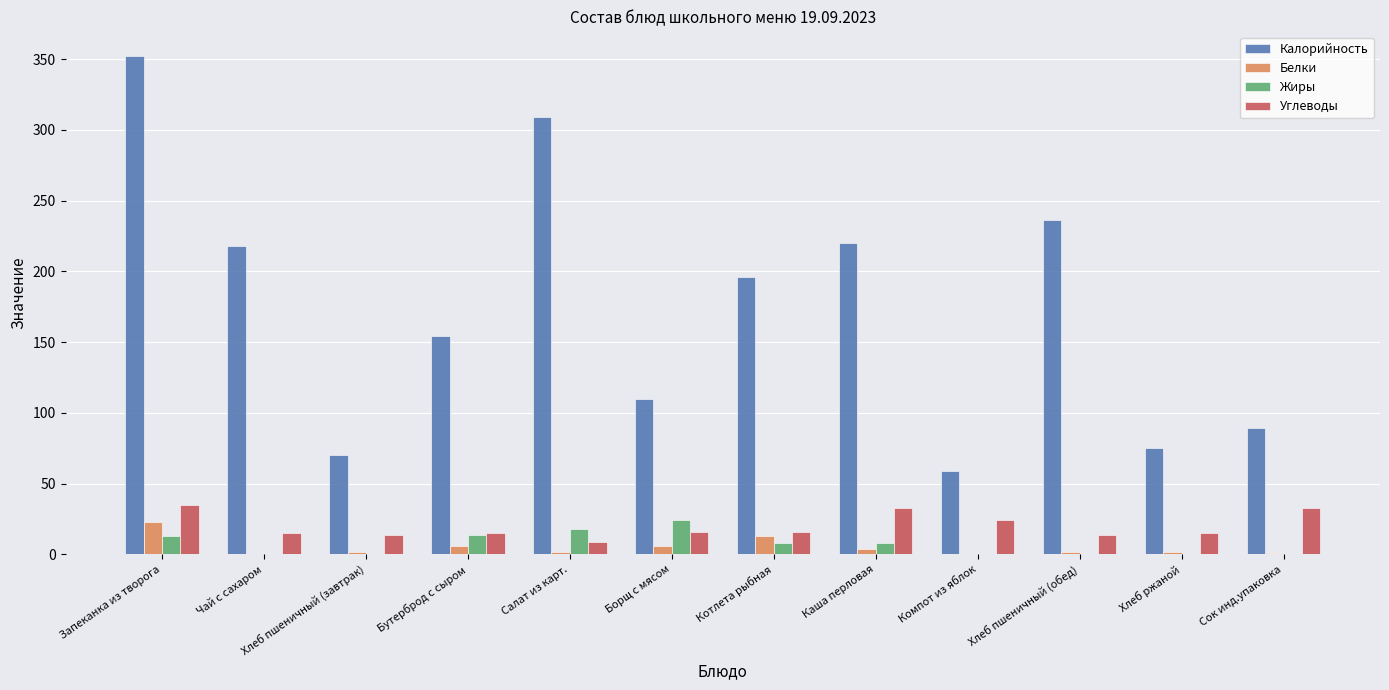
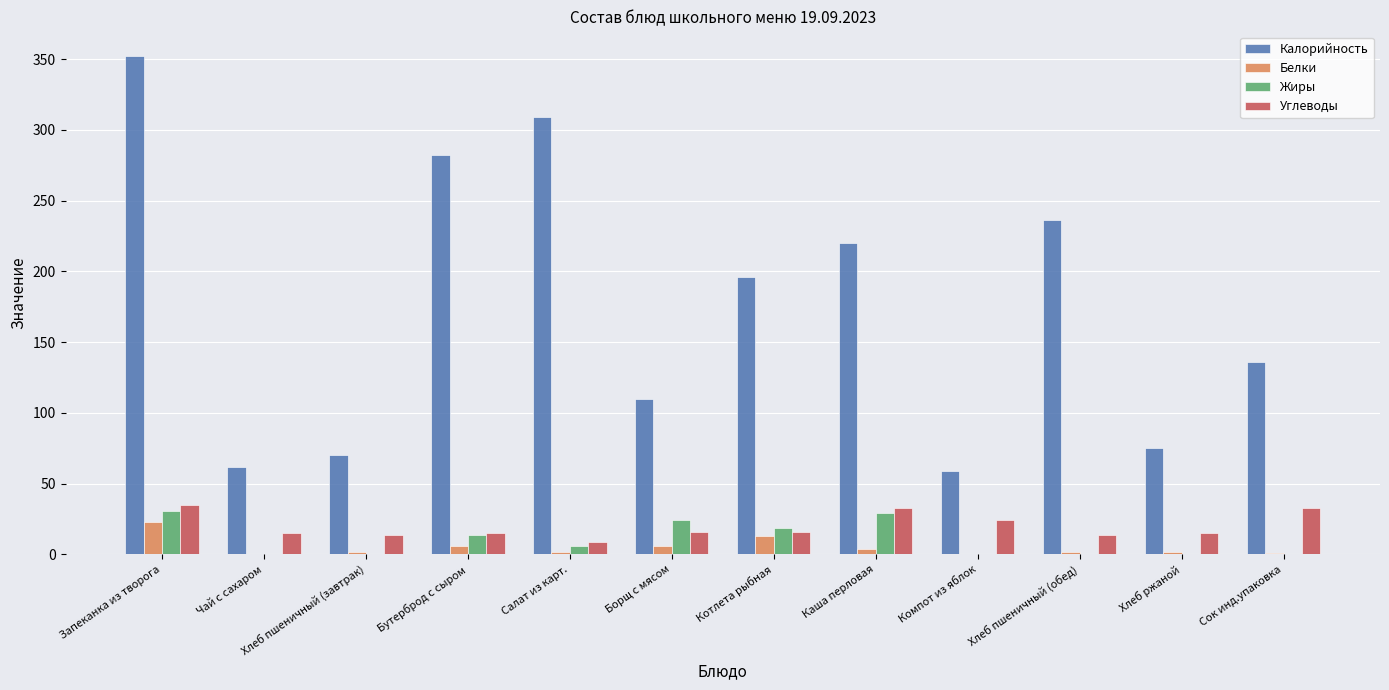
Жиры, Запеканка из творога: 13 -> 31
Калорийность, Чай с сахаром: 218 -> 62
Калорийность, Бутерброд с сыром: 154 -> 282
Жиры, Салат из карт.: 18 -> 6
Жиры, Котлета рыбная: 8 -> 19
Жиры, Каша перловая: 8 -> 29
Калорийность, Сок инд.упаковка: 89 -> 136
